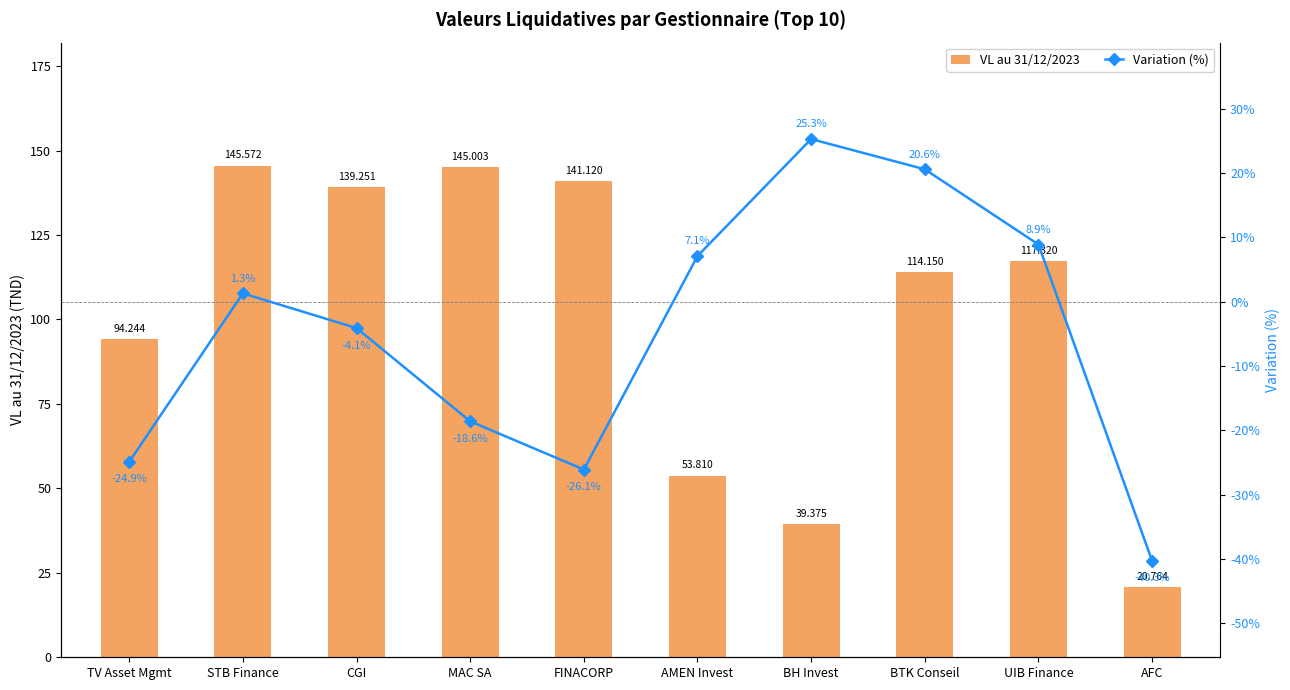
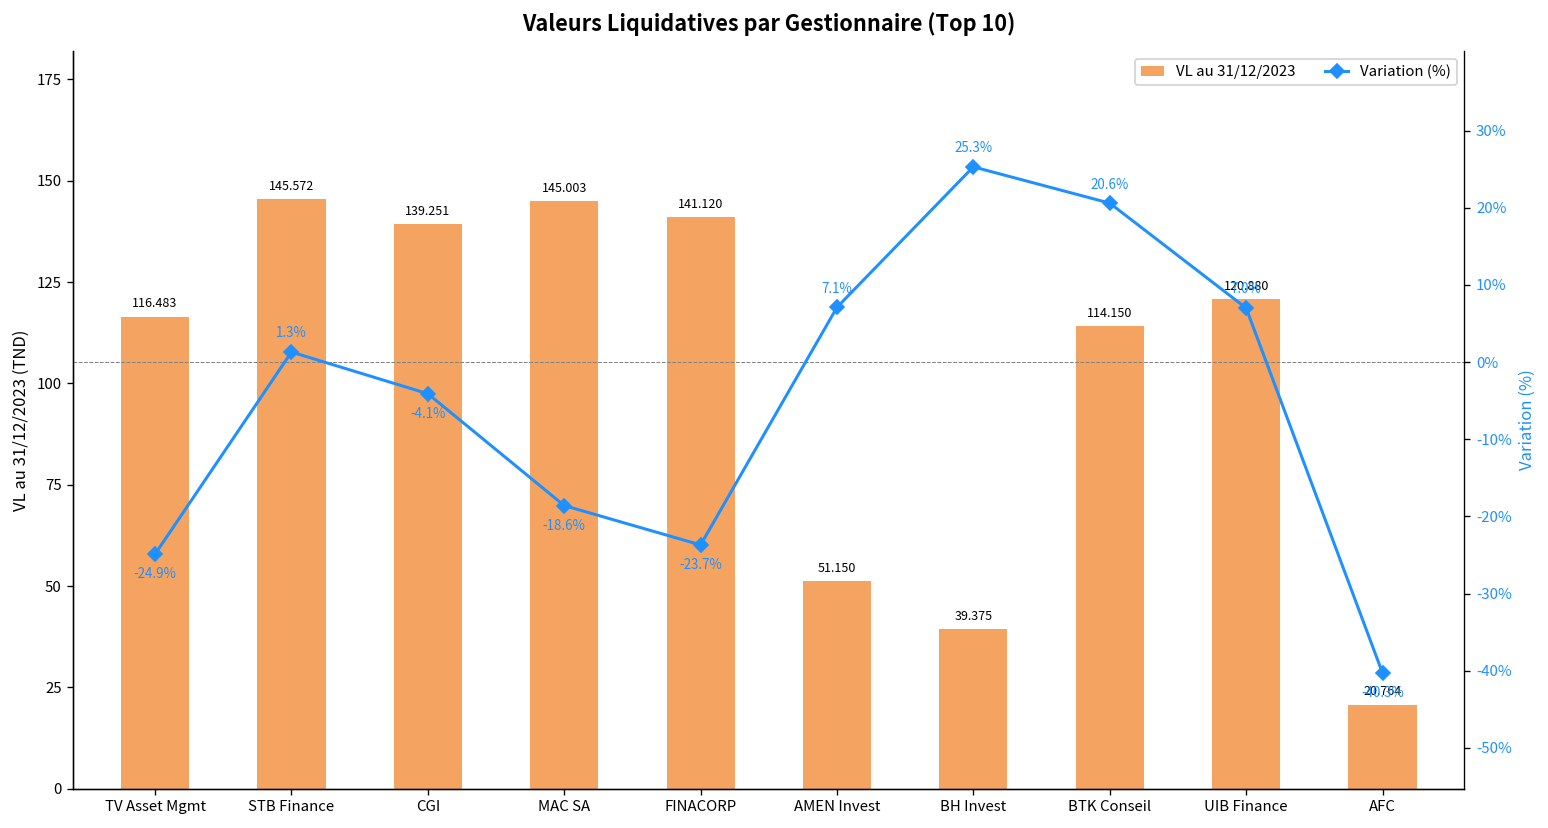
VL au 31/12/2023, TV Asset Mgmt: 94.244 -> 116.483
VL au 31/12/2023, AMEN Invest: 53.810 -> 51.150
VL au 31/12/2023, UIB Finance: 117.320 -> 120.880
Variation (%), FINACORP: -26.1% -> -23.7%
Variation (%), UIB Finance: 8.9% -> 7.0%
